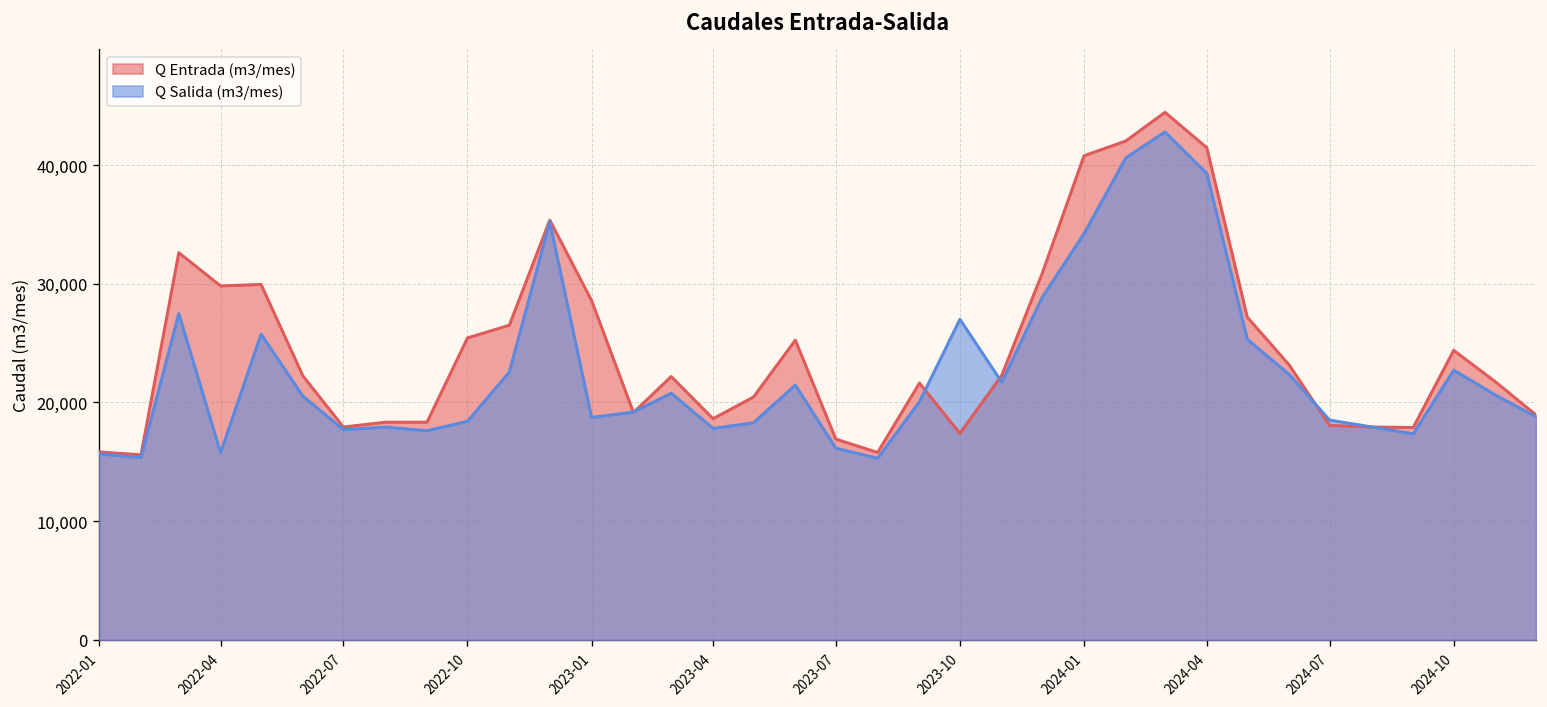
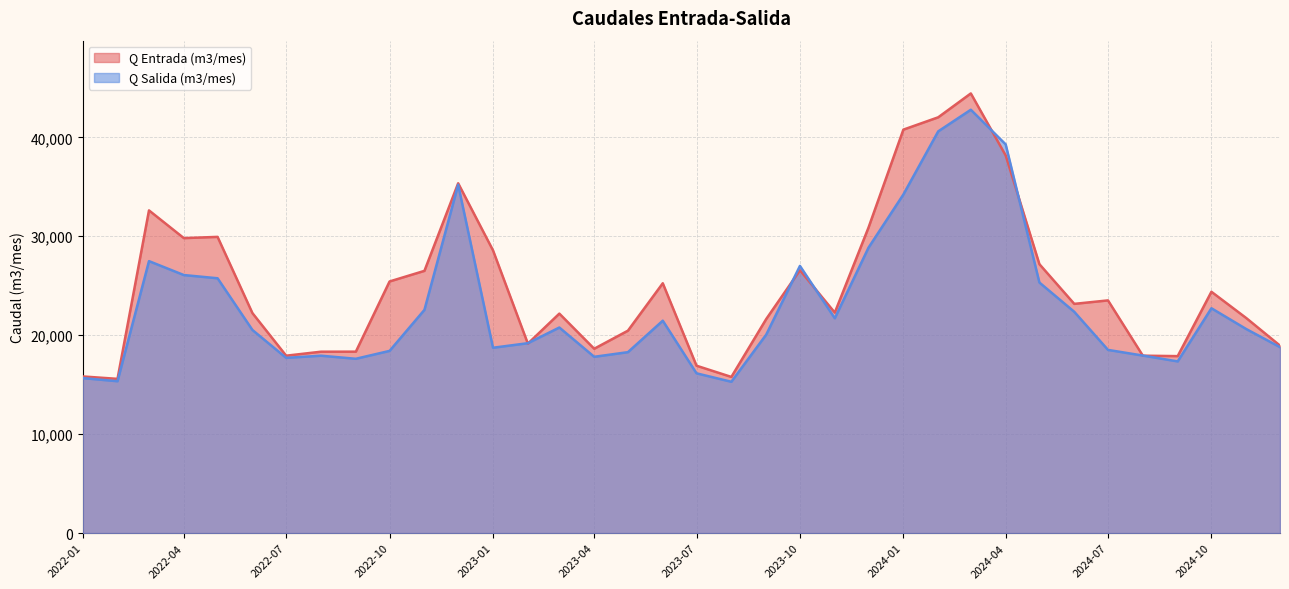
Q Salida (m3/mes), 2022-04: 16,000 -> 26,000
Q Entrada (m3/mes), 2023-10: 17,000 -> 27,000
Q Entrada (m3/mes), 2024-04: 41,000 -> 38,000
Q Entrada (m3/mes), 2024-07: 18,000 -> 24,000
